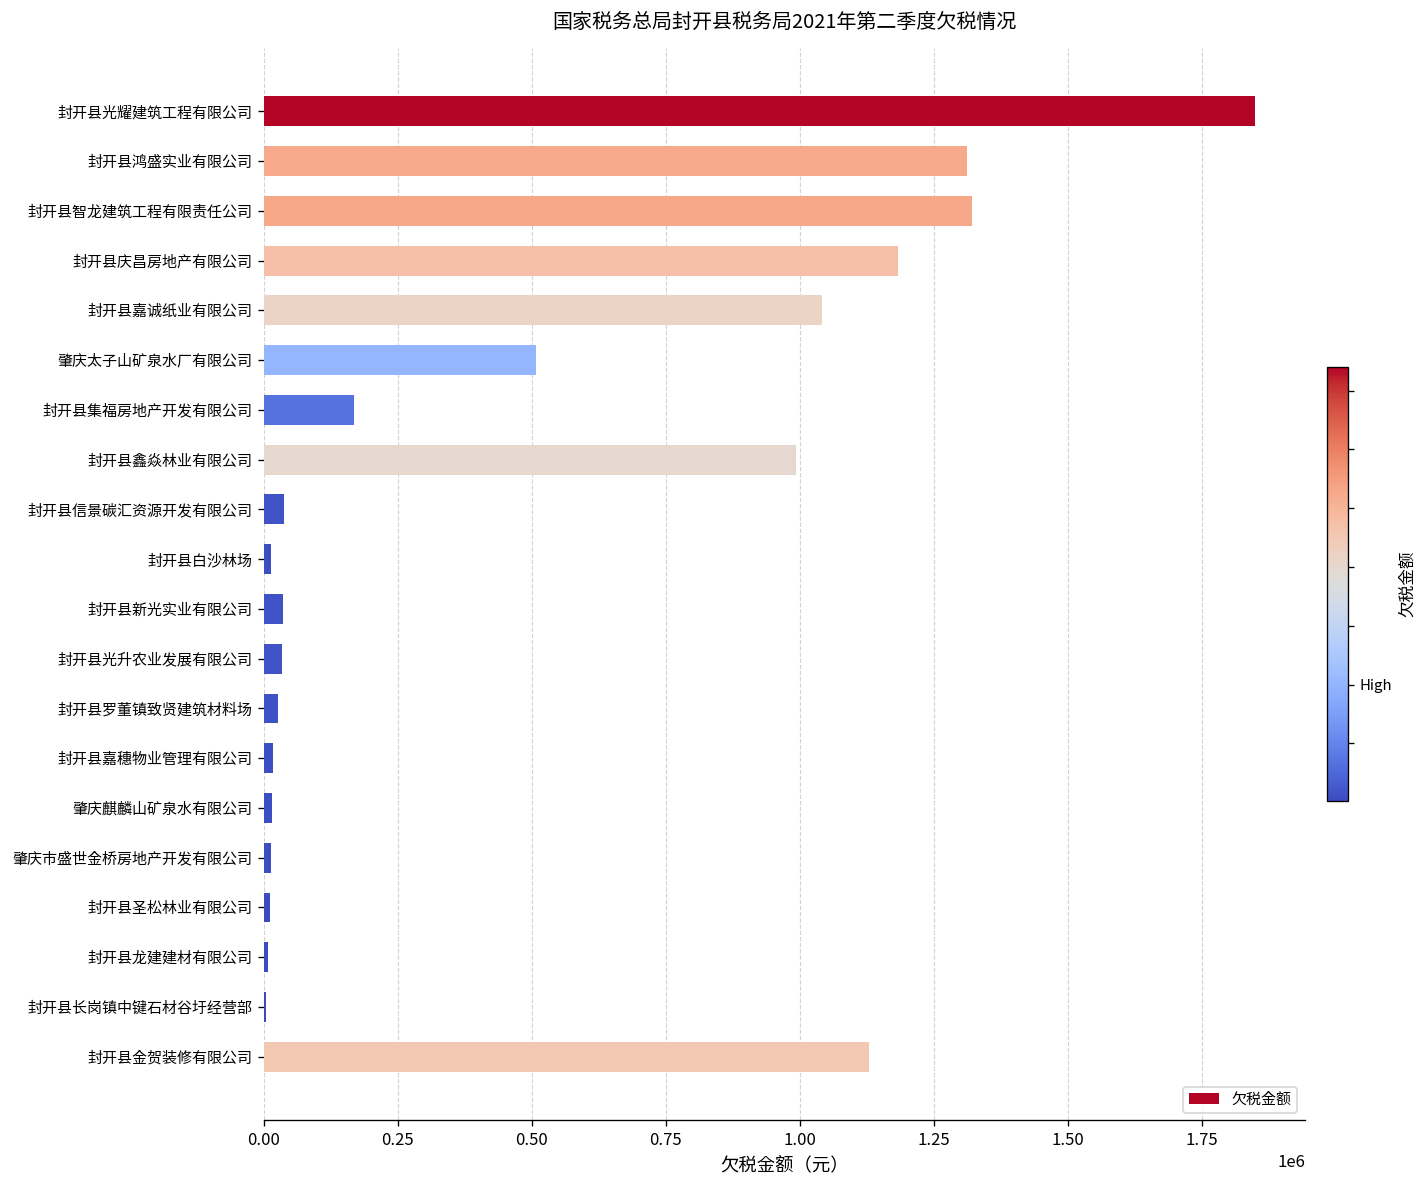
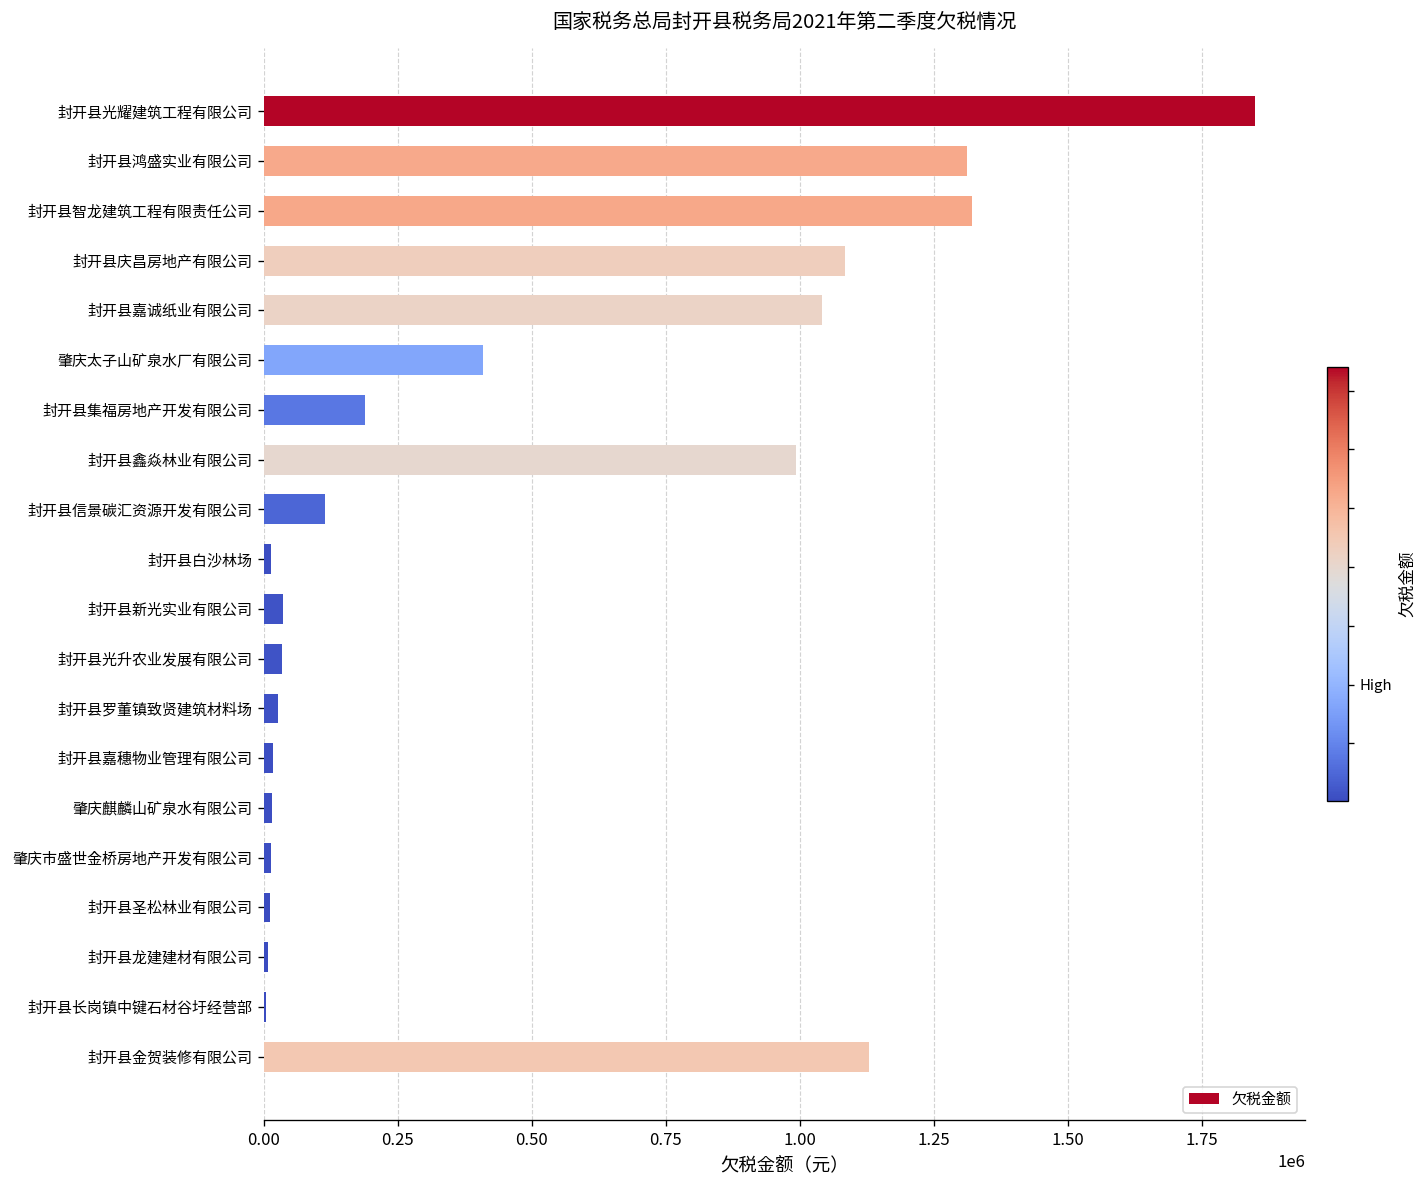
封开县庆昌房地产有限公司: 1180000 -> 1080000
肇庆太子山矿泉水厂有限公司: 510000 -> 410000
封开县集福房地产开发有限公司: 170000 -> 190000
封开县信景碳汇资源开发有限公司: 40000 -> 120000
